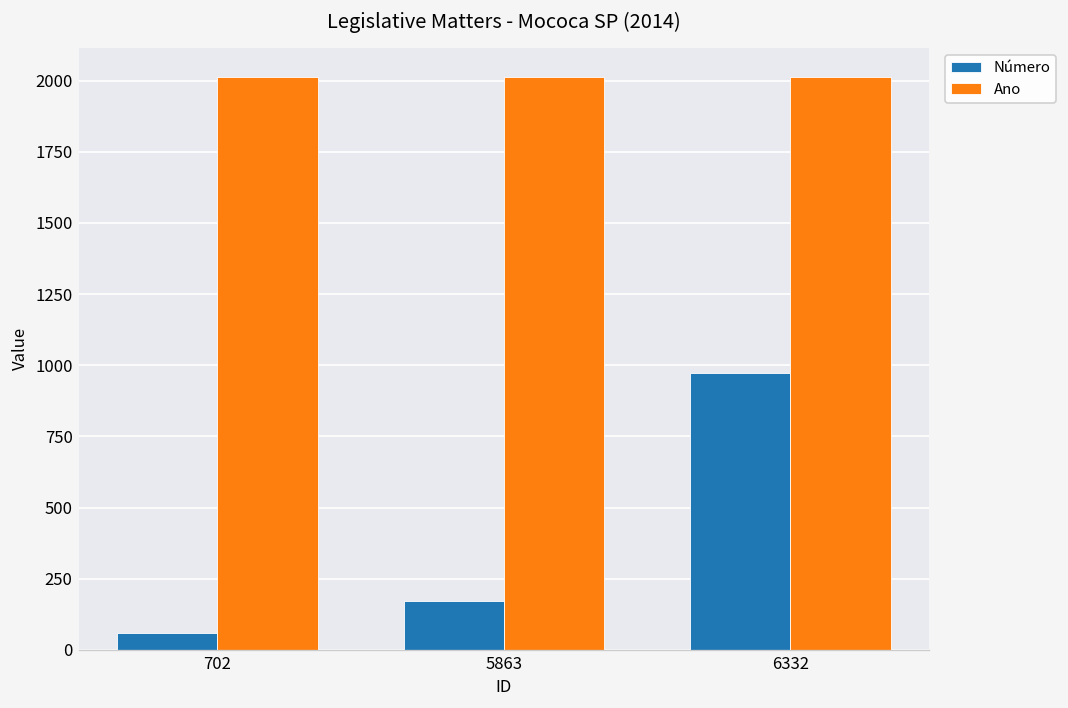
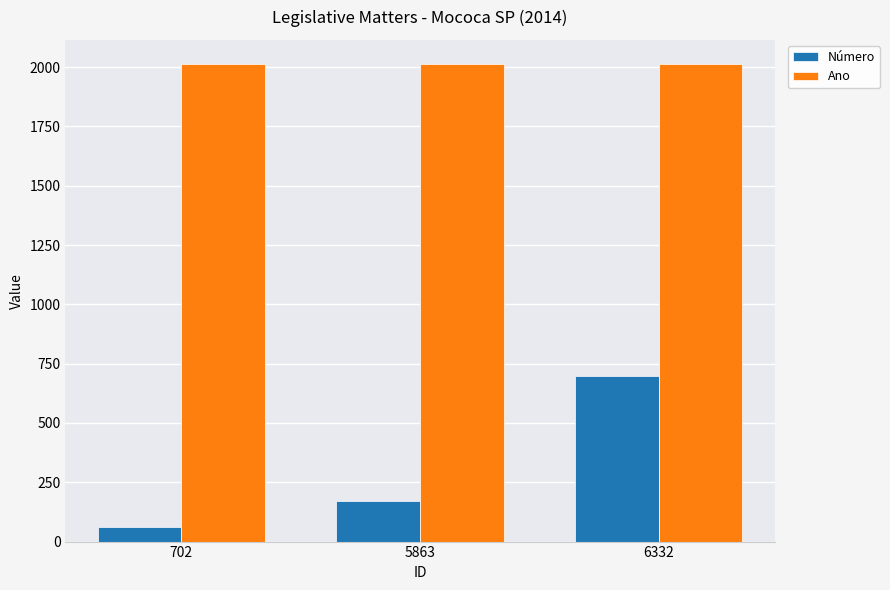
Número, 6332: 970 -> 700
